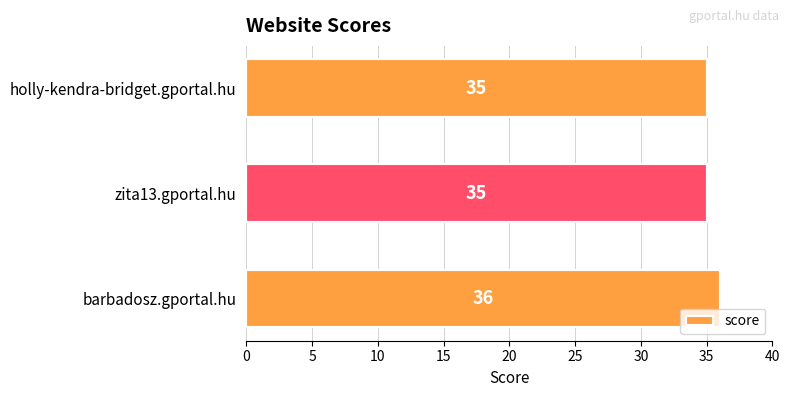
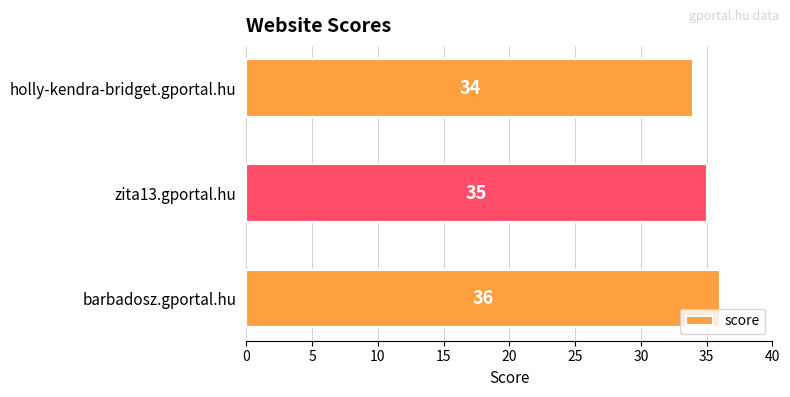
holly-kendra-bridget.gportal.hu: 35 -> 34
